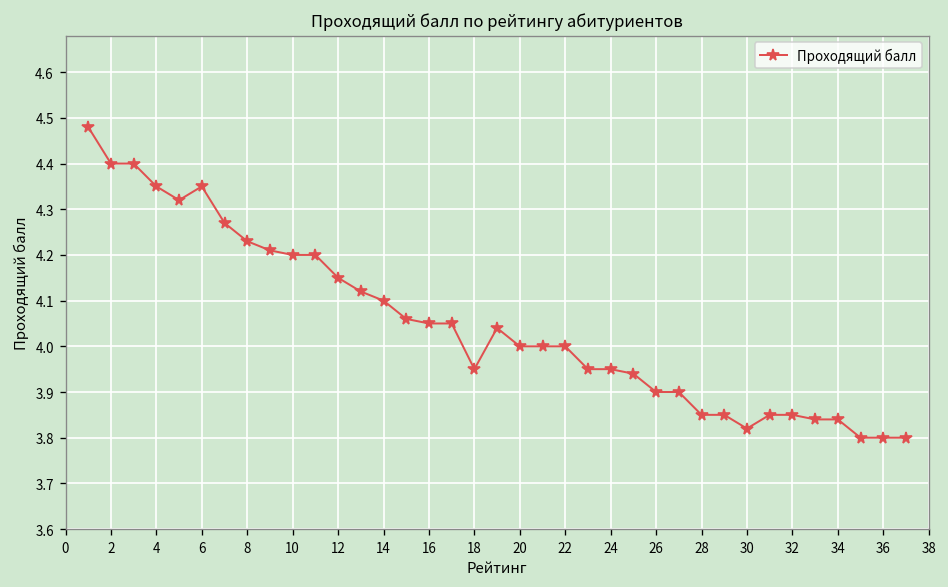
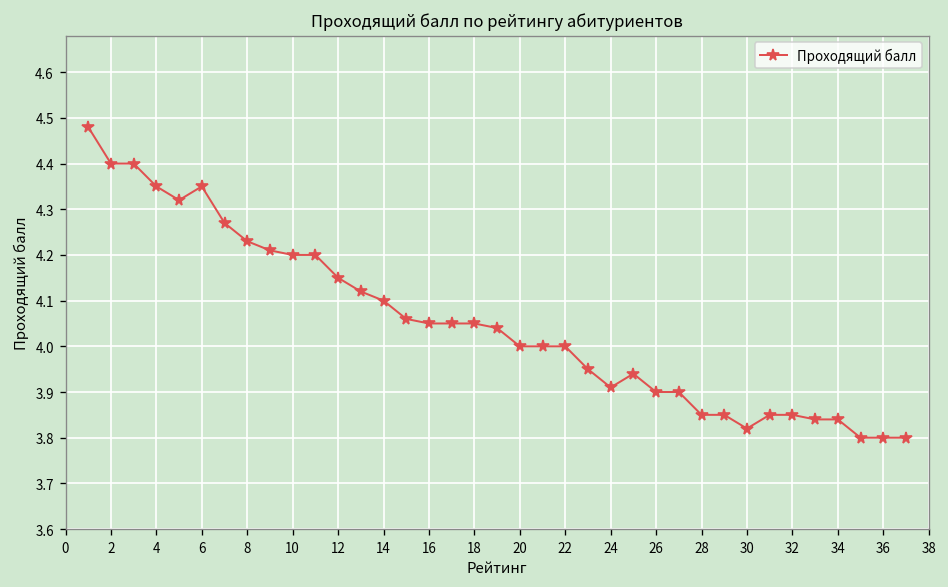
18: 3.95 -> 4.05
24: 3.95 -> 3.91
